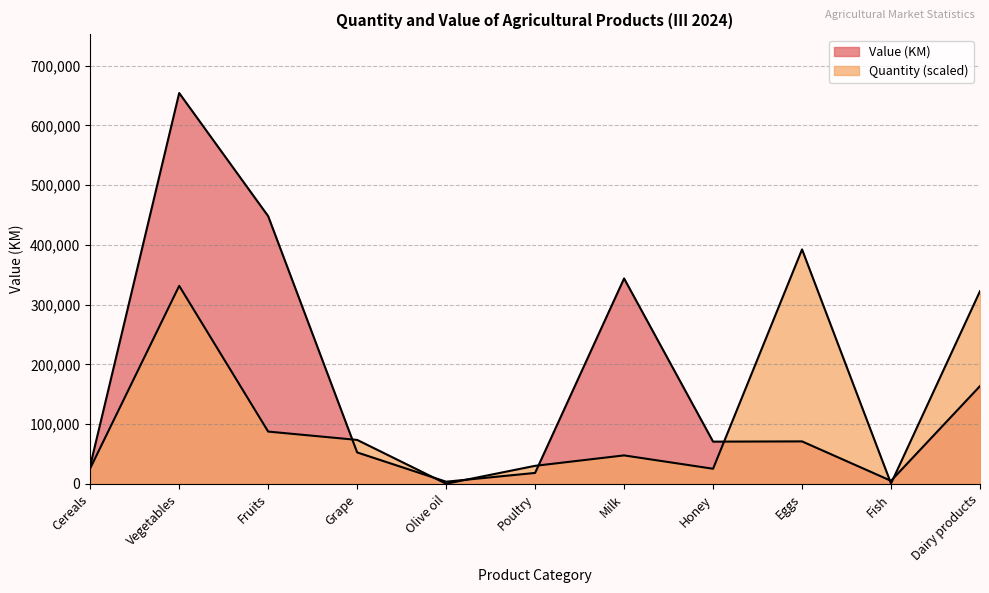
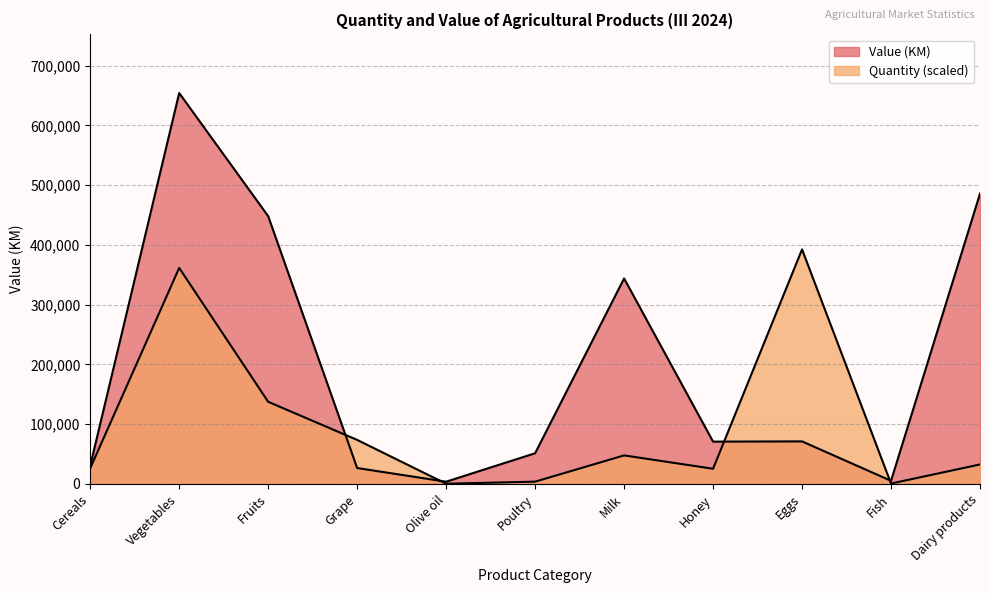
Quantity (scaled), Vegetables: 330,000 -> 360,000
Quantity (scaled), Fruits: 90,000 -> 140,000
Value (KM), Grape: 50,000 -> 30,000
Value (KM), Poultry: 20,000 -> 50,000
Quantity (scaled), Poultry: 30,000 -> 0
Value (KM), Dairy products: 160,000 -> 490,000
Quantity (scaled), Dairy products: 320,000 -> 30,000
